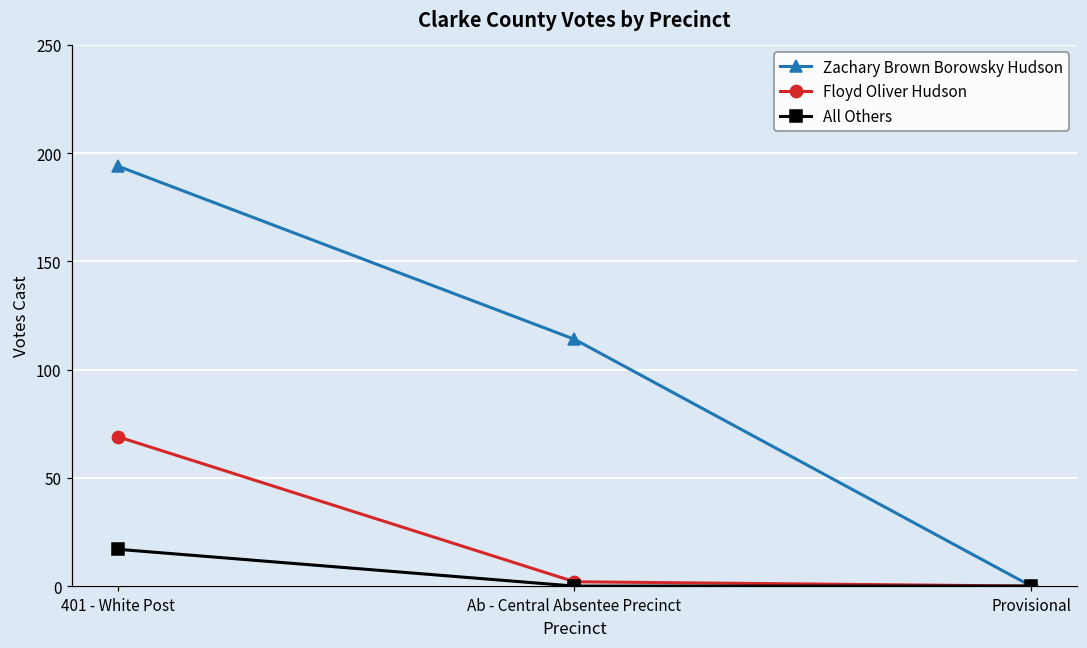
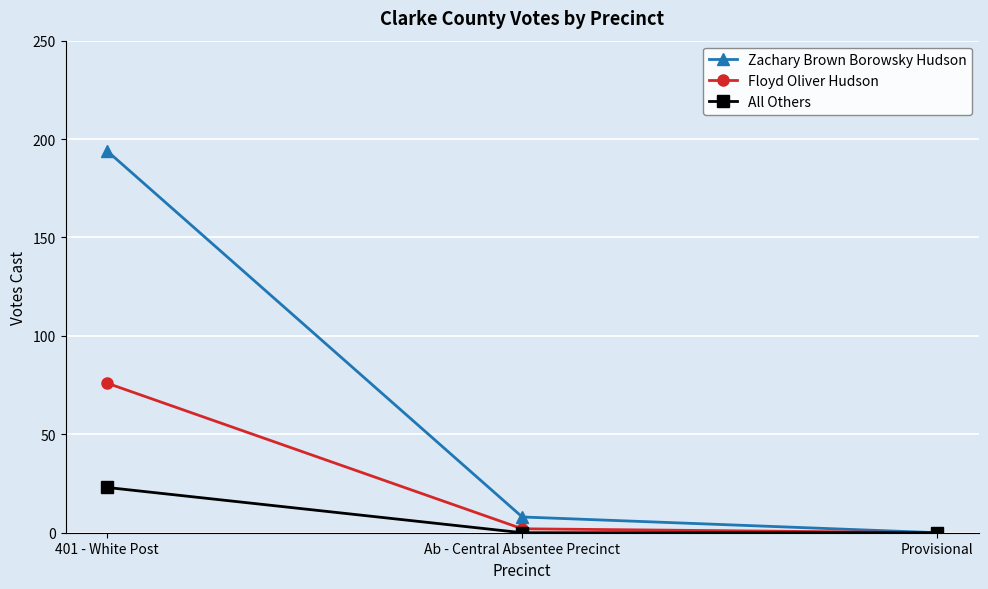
Floyd Oliver Hudson, 401 - White Post: 69 -> 76
All Others, 401 - White Post: 17 -> 23
Zachary Brown Borowsky Hudson, Ab - Central Absentee Precinct: 114 -> 8
